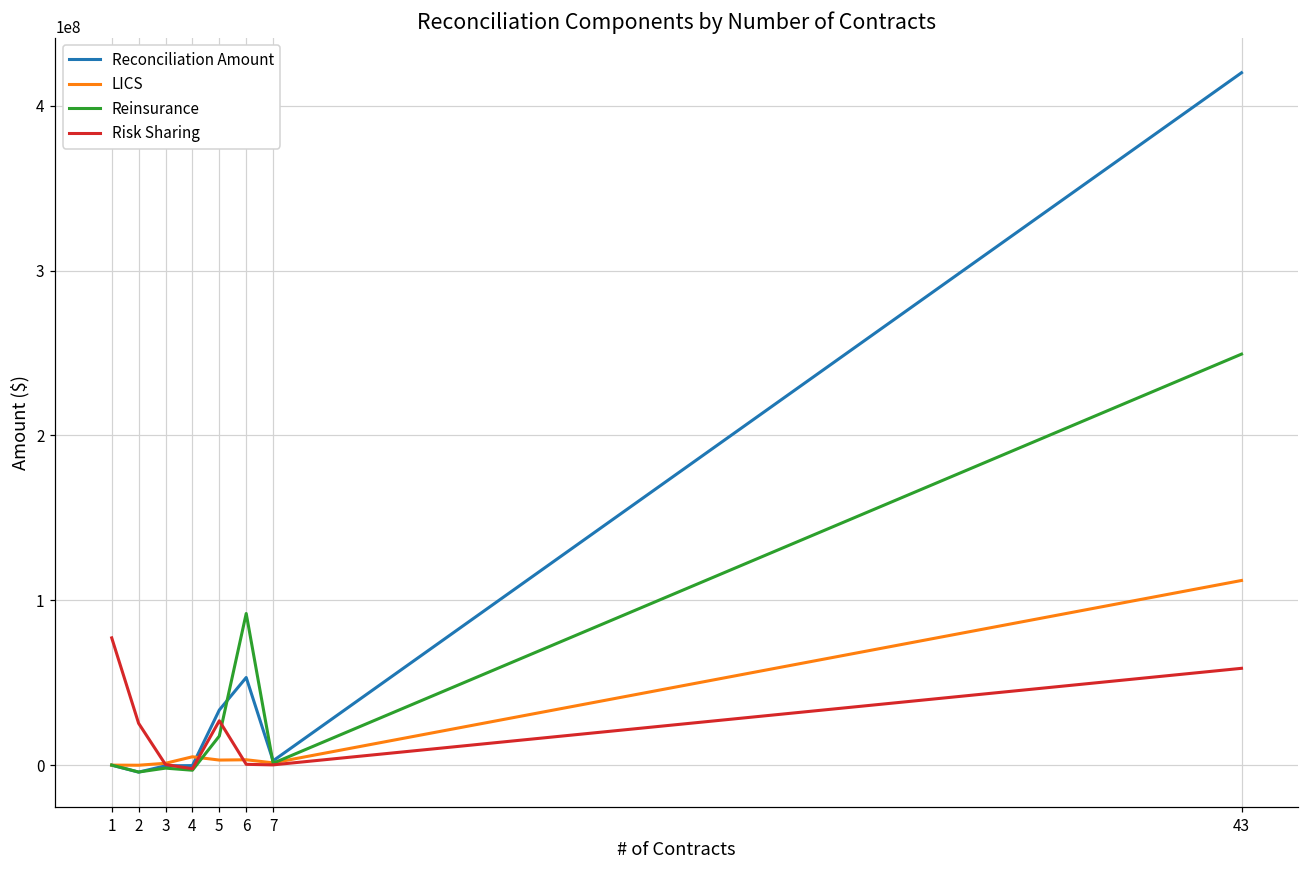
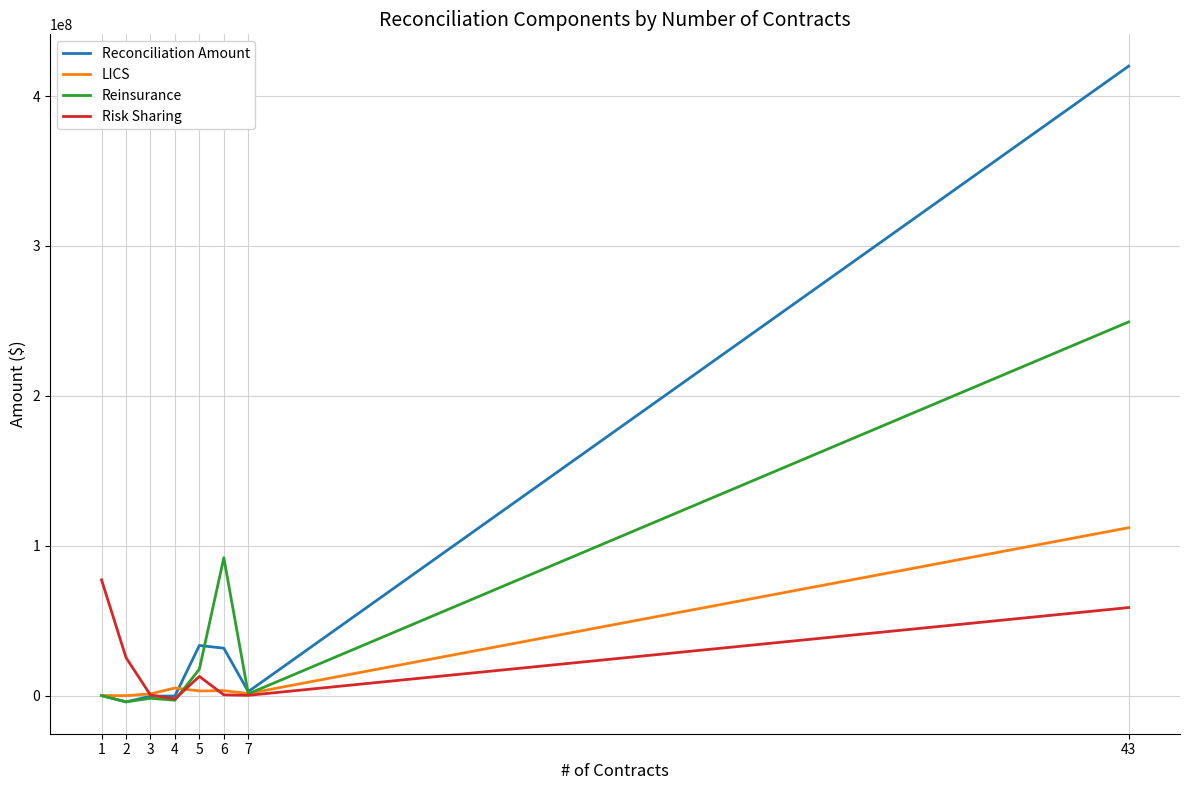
Risk Sharing, 5: 27000000 -> 13000000
Reconciliation Amount, 6: 53000000 -> 32000000
